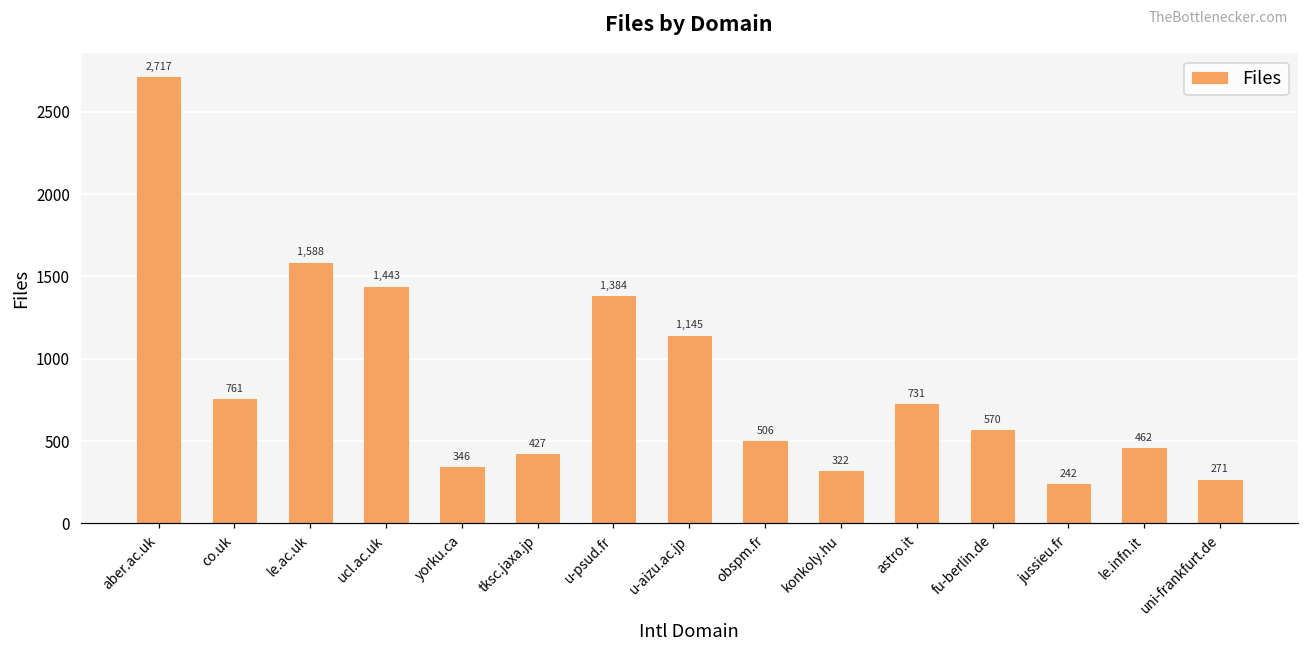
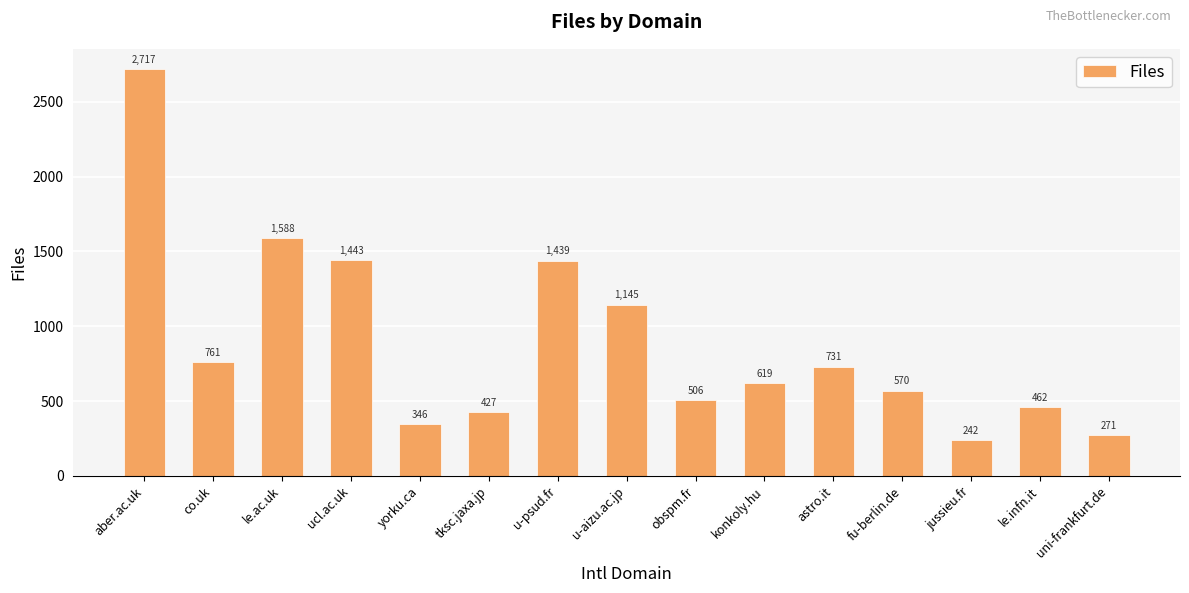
u-psud.fr: 1,384 -> 1,439
konkoly.hu: 322 -> 619
